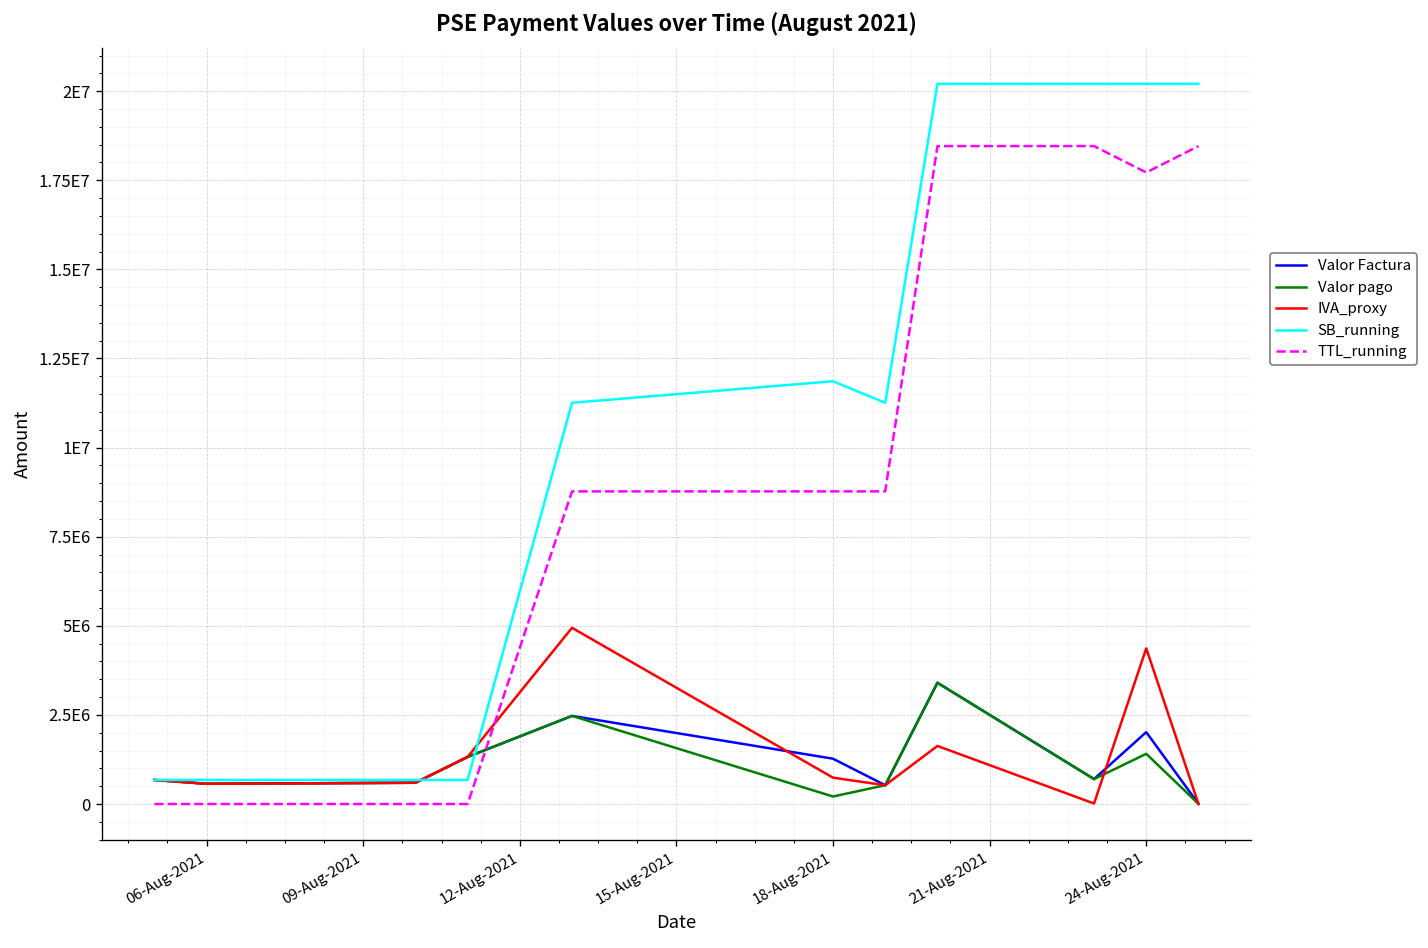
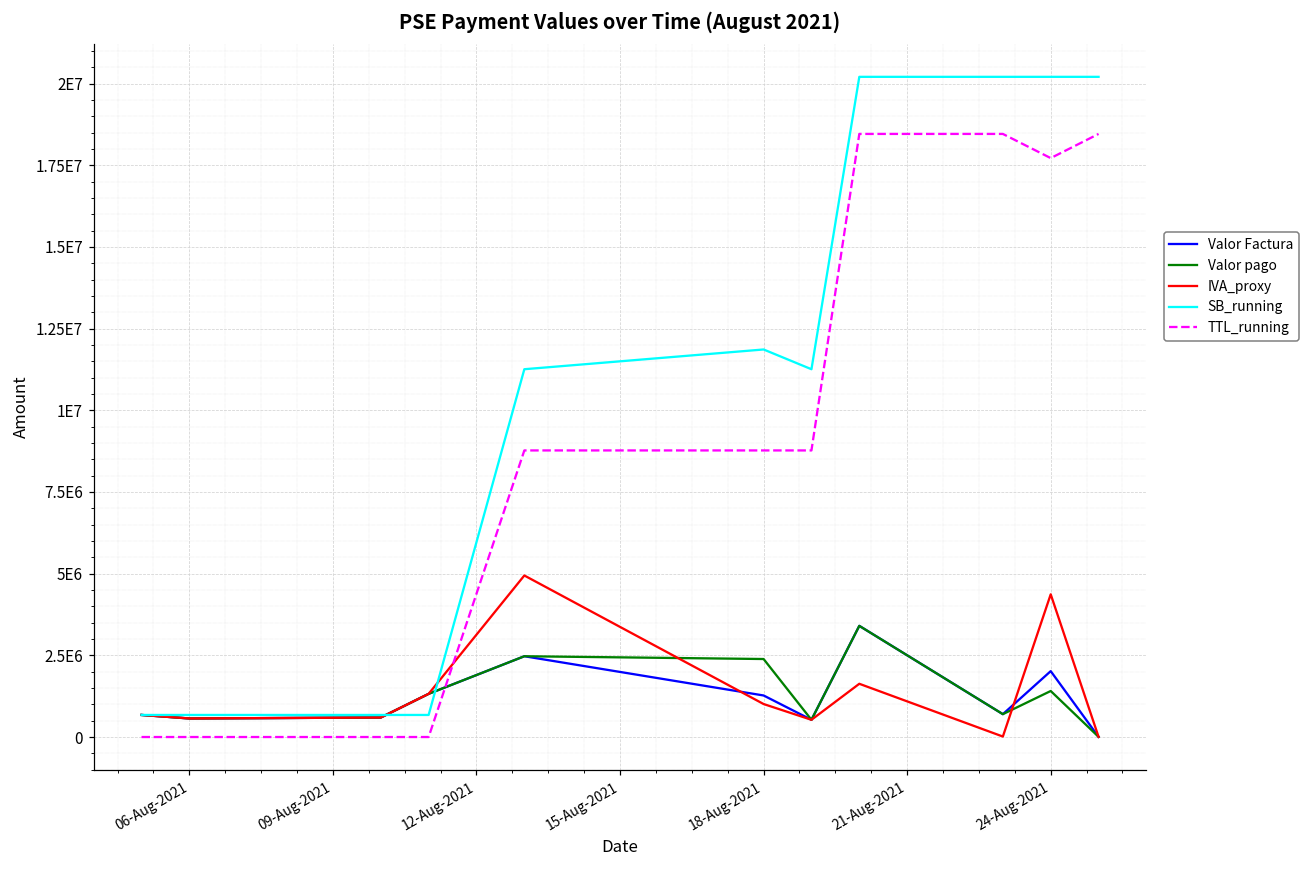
Valor pago, 18-Aug-2021: 200000 -> 2400000
IVA_proxy, 18-Aug-2021: 700000 -> 1000000
